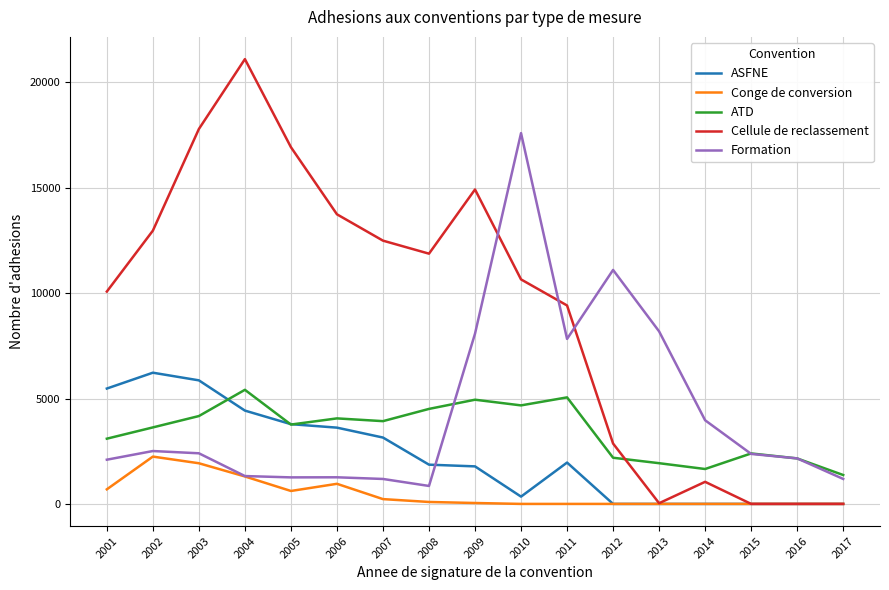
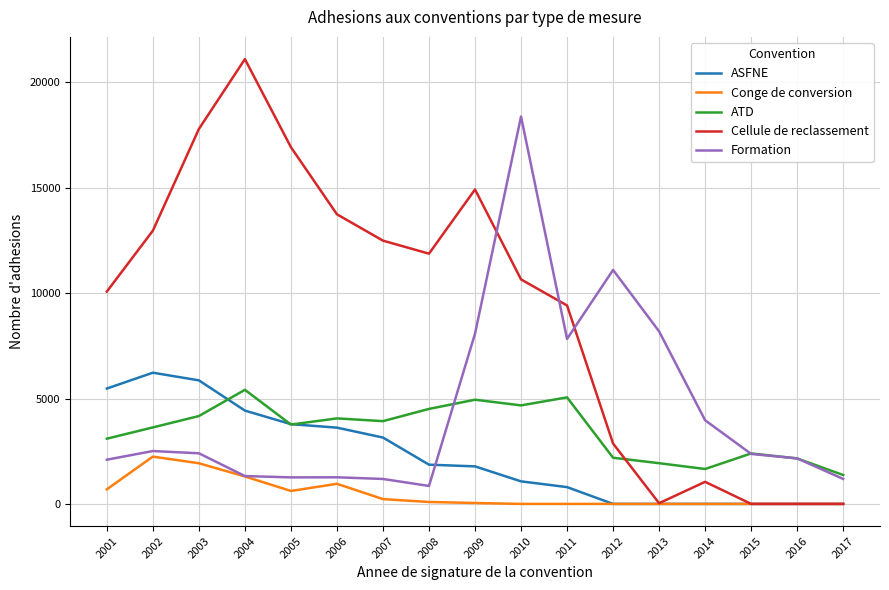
ASFNE, 2010: 300 -> 1100
Formation, 2010: 17600 -> 18400
ASFNE, 2011: 2000 -> 800
